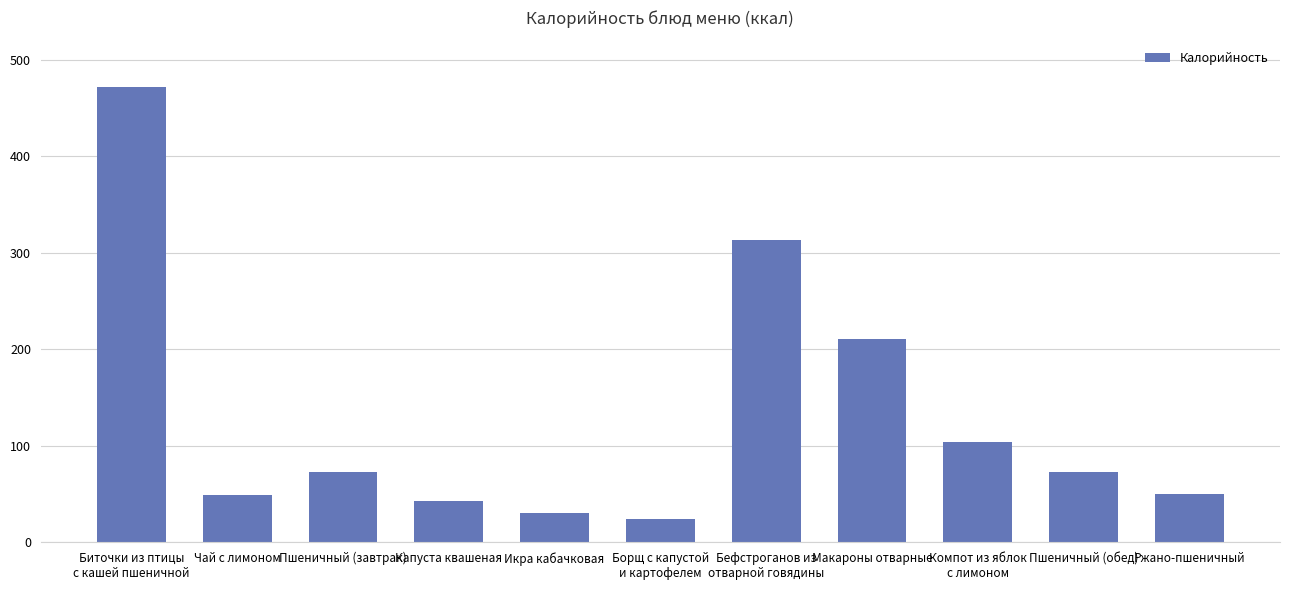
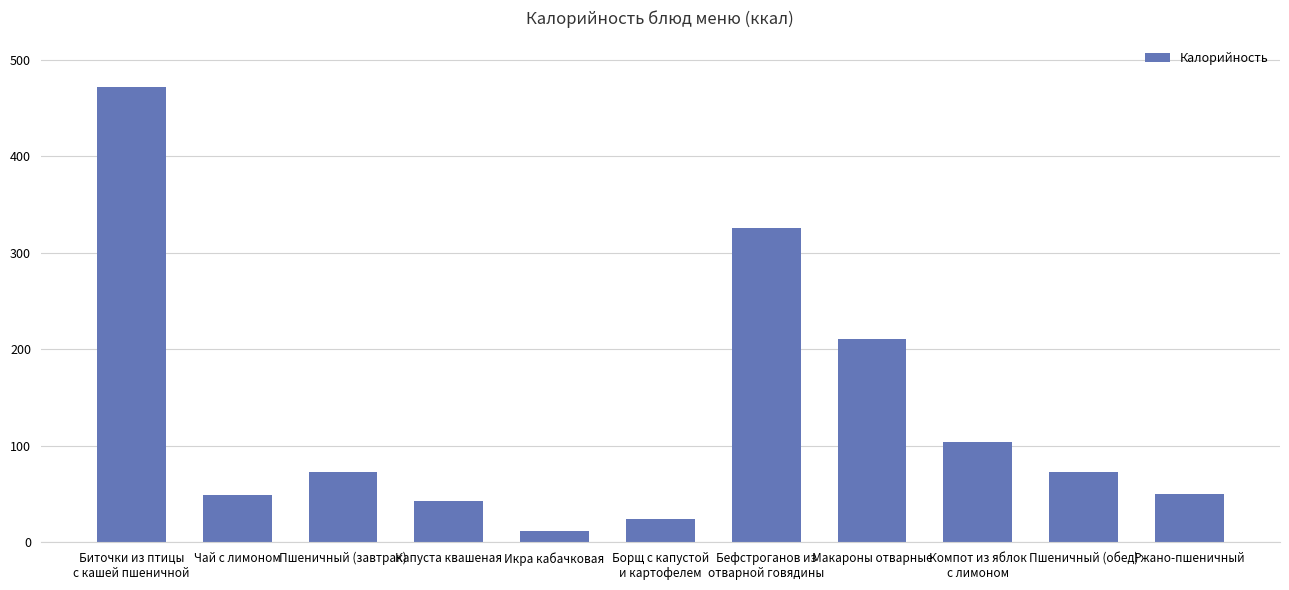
Икра кабачковая: 30 -> 10
Бефстроганов из отварной говядины: 310 -> 330
